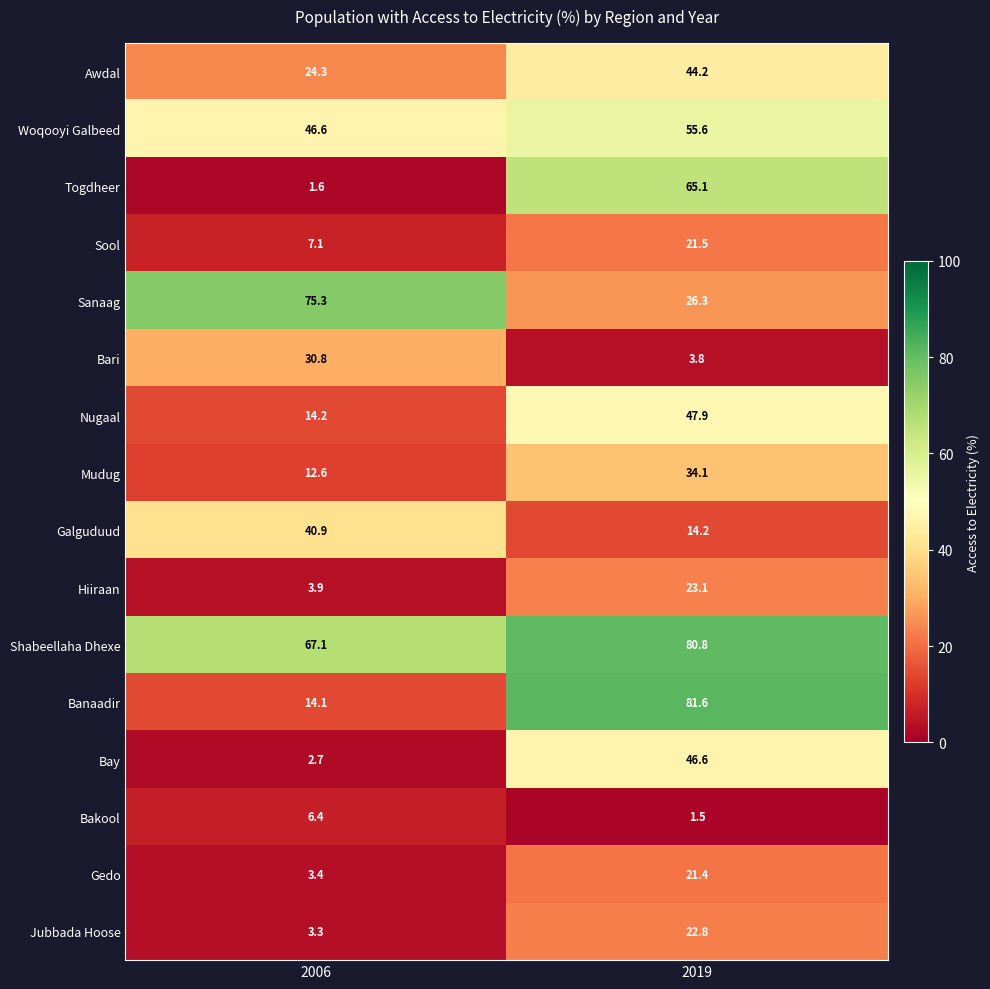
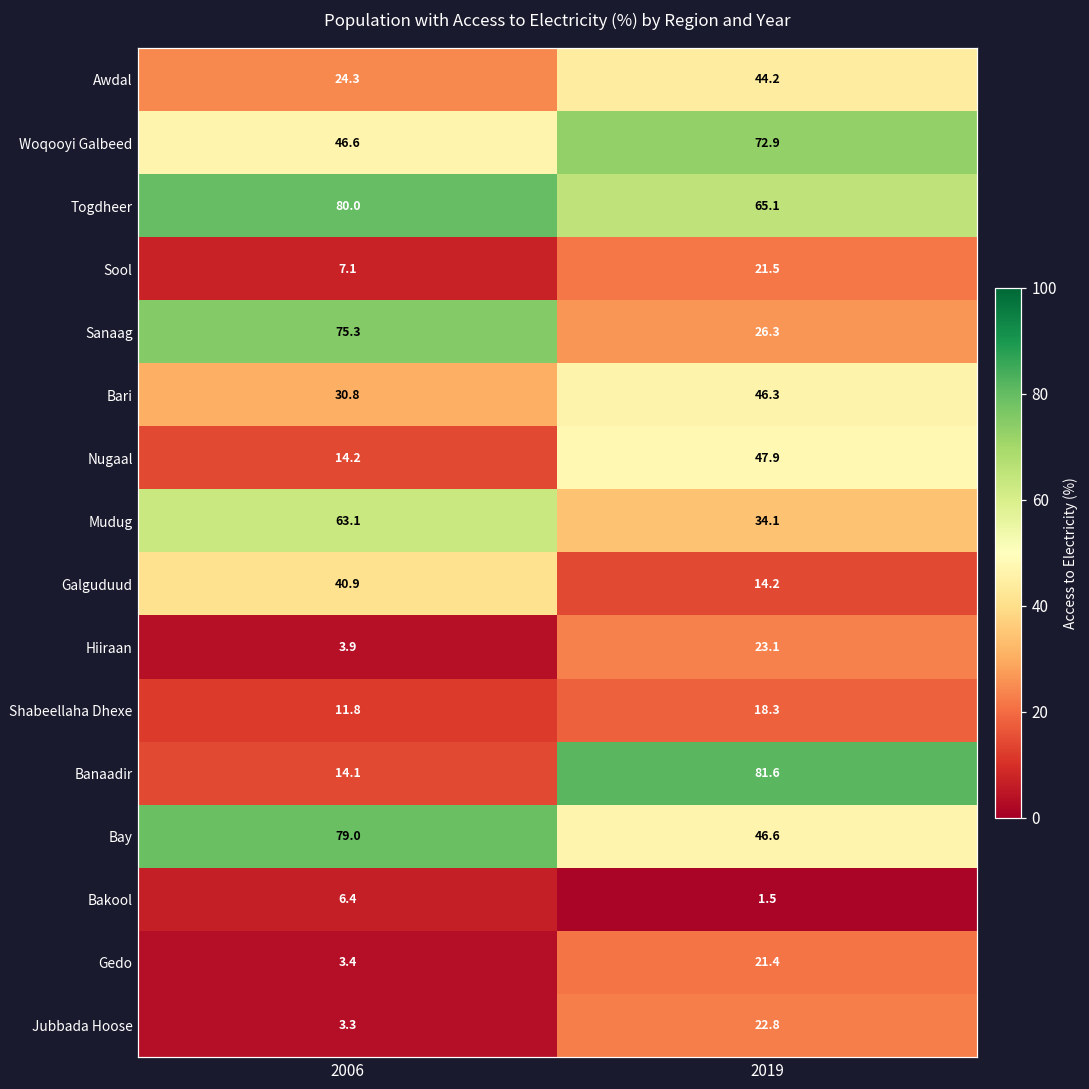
Woqooyi Galbeed, 2019: 55.6 -> 72.9
Togdheer, 2006: 1.6 -> 80.0
Bari, 2019: 3.8 -> 46.3
Mudug, 2006: 12.6 -> 63.1
Shabeellaha Dhexe, 2006: 67.1 -> 11.8
Shabeellaha Dhexe, 2019: 80.8 -> 18.3
Bay, 2006: 2.7 -> 79.0
